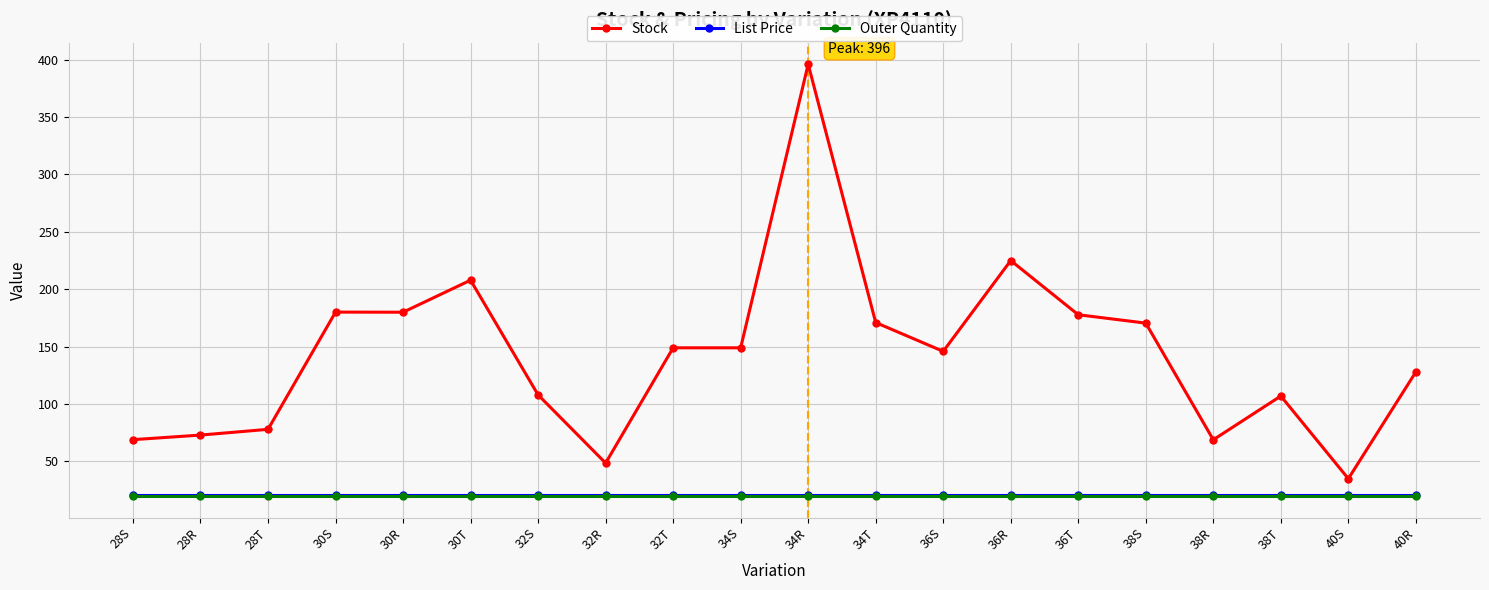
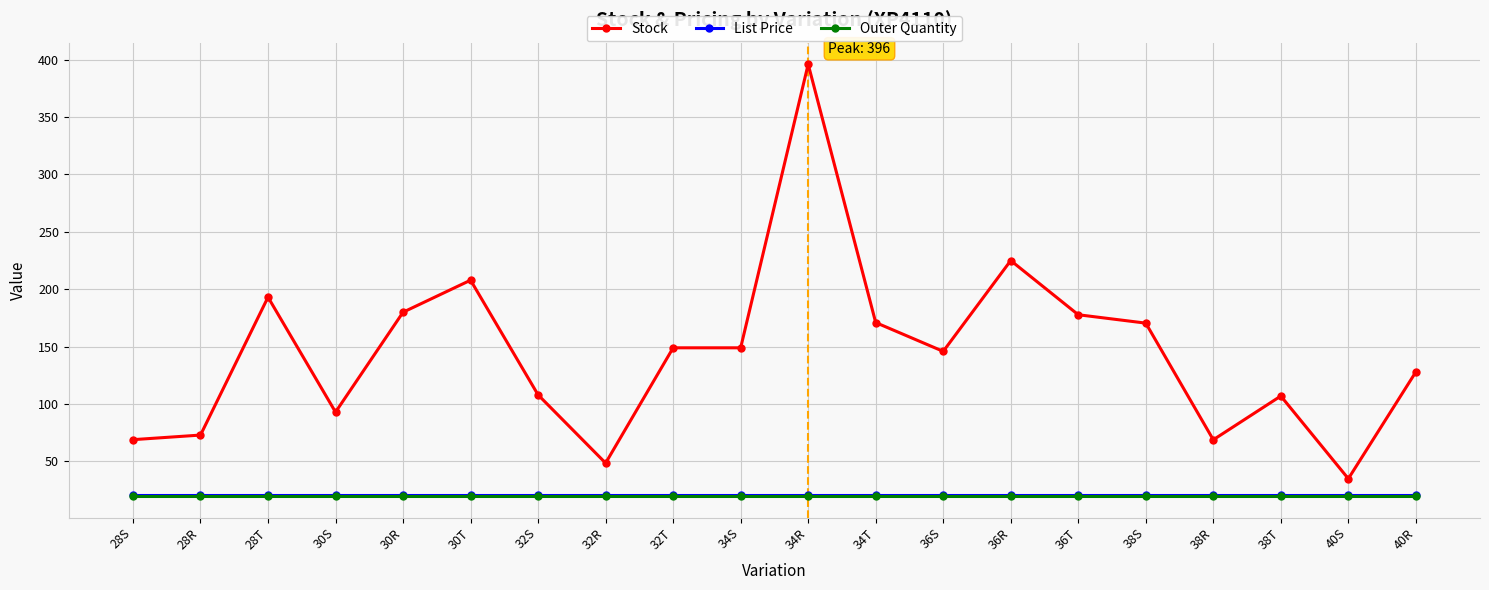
Stock, 28T: 78 -> 193
Stock, 30S: 180 -> 93
